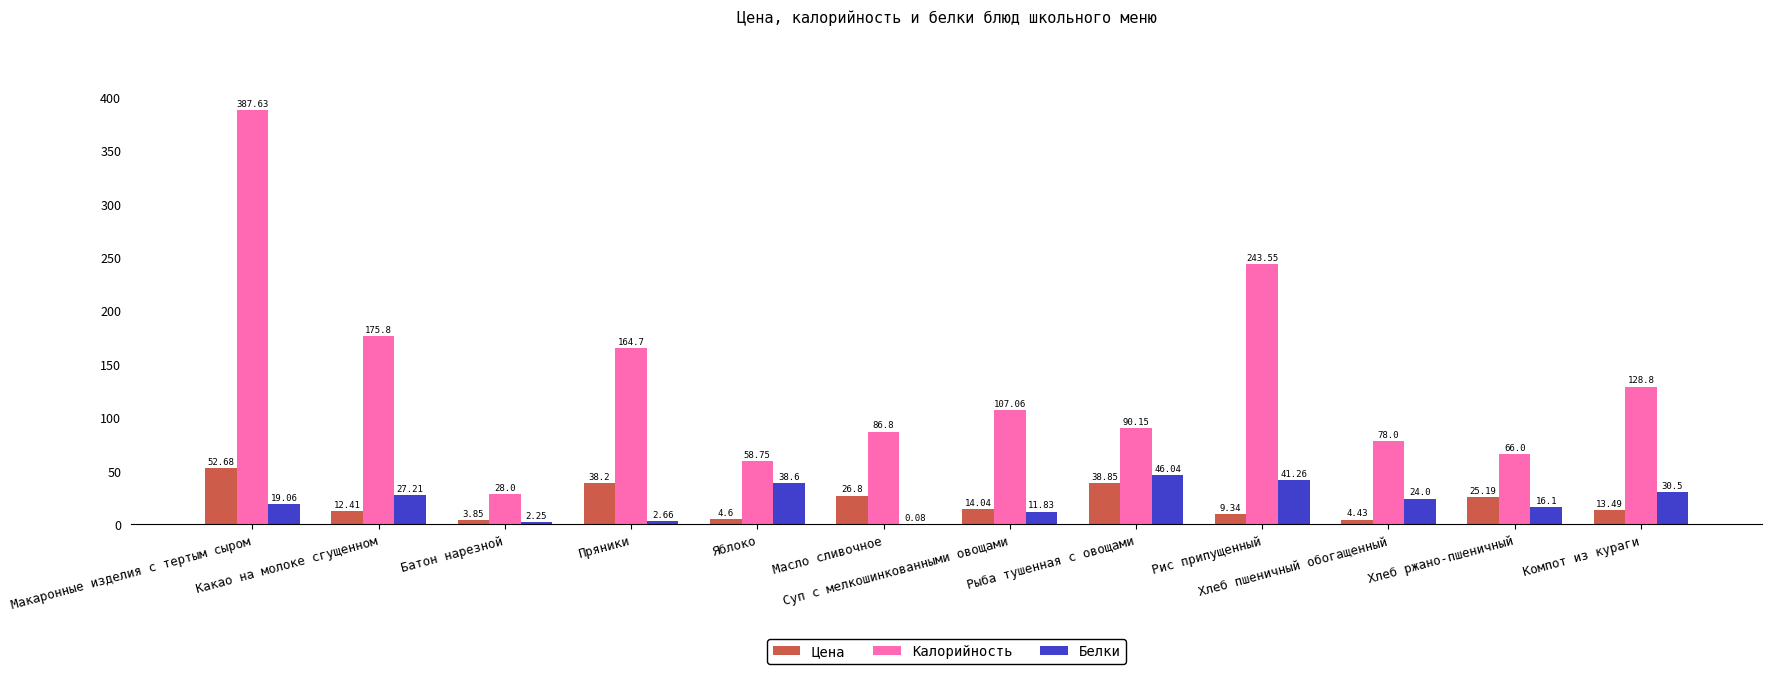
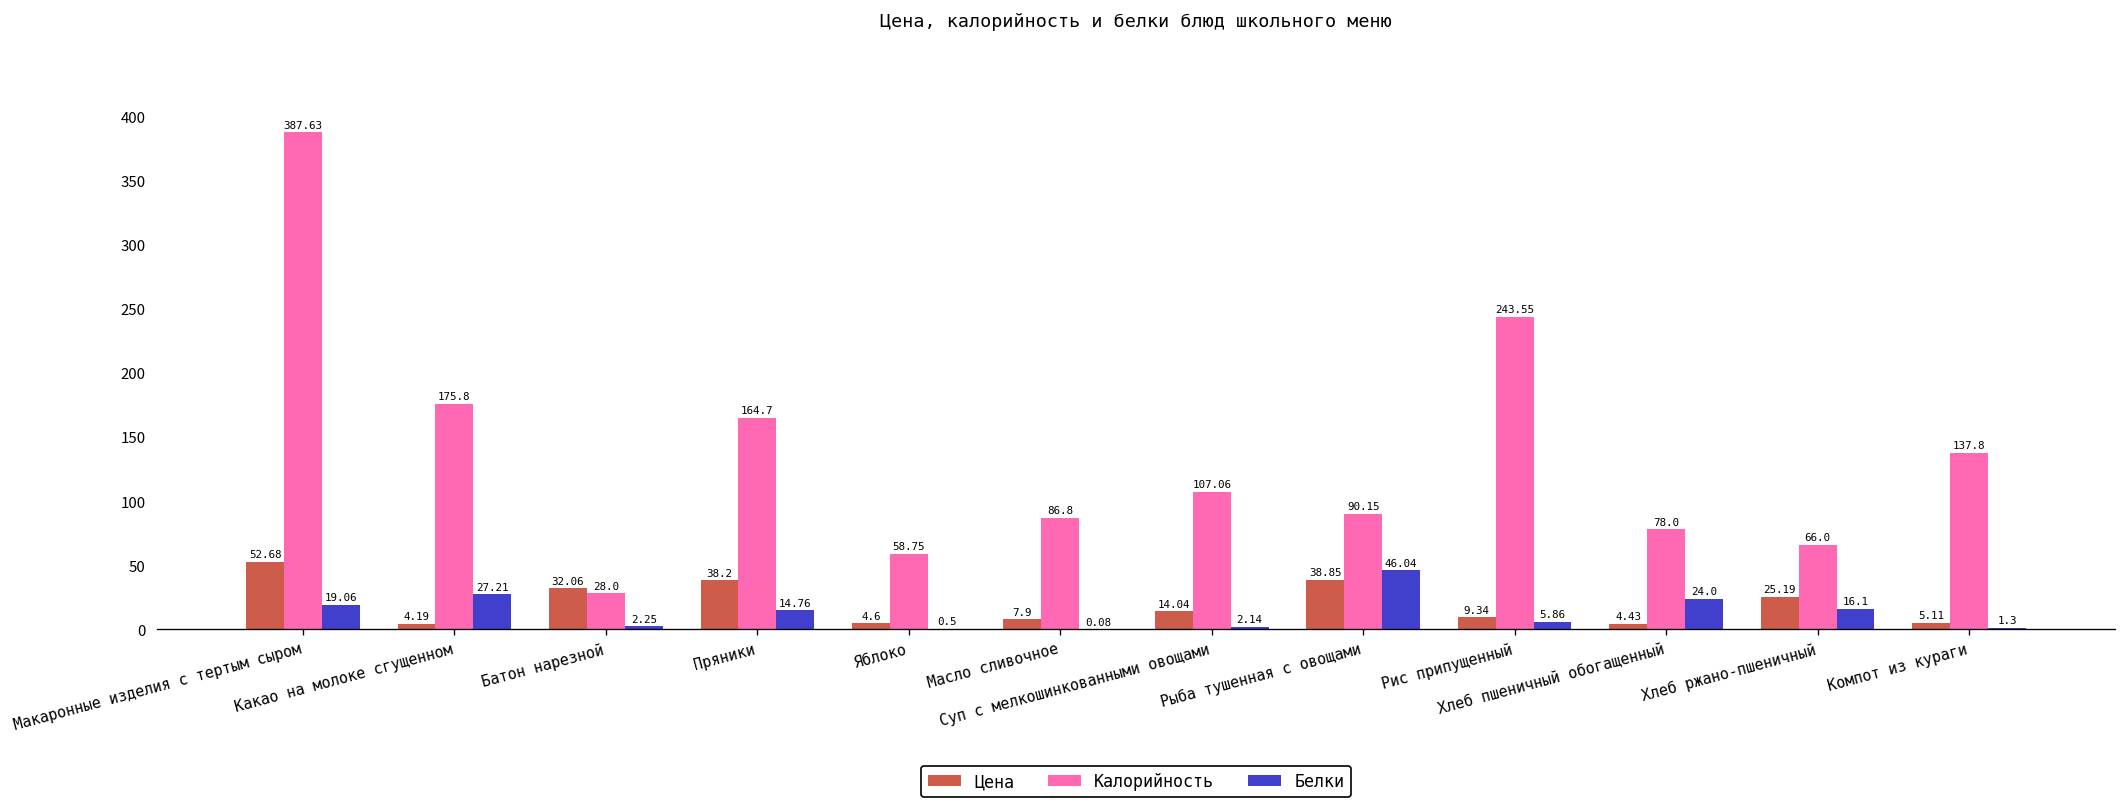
Цена, Какао на молоке сгущенном: 12.41 -> 4.19
Цена, Батон нарезной: 3.85 -> 32.06
Белки, Пряники: 2.66 -> 14.76
Белки, Яблоко: 38.6 -> 0.5
Цена, Масло сливочное: 26.8 -> 7.9
Белки, Суп с мелкошинкованными овощами: 11.83 -> 2.14
Белки, Рис припущенный: 41.26 -> 5.86
Цена, Компот из кураги: 13.49 -> 5.11
Калорийность, Компот из кураги: 128.8 -> 137.8
Белки, Компот из кураги: 30.5 -> 1.3
